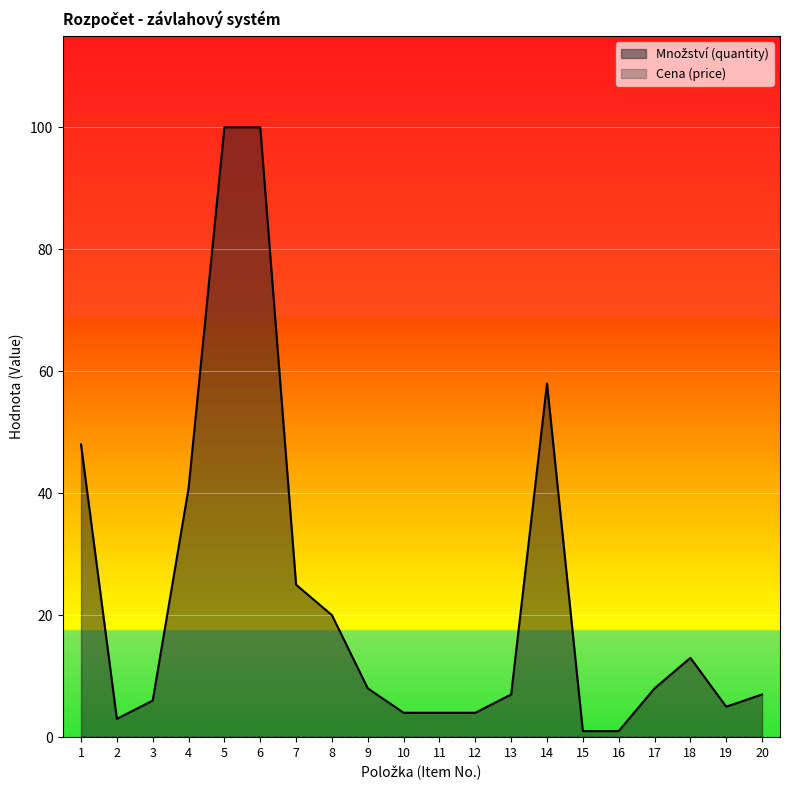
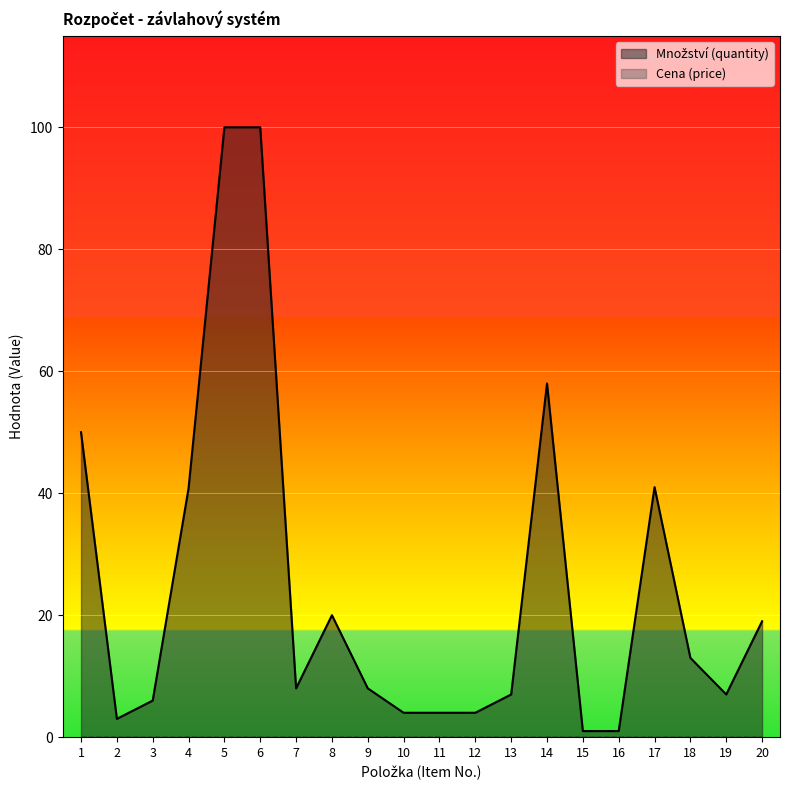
Množství (quantity), 1: 48 -> 50
Množství (quantity), 7: 25 -> 8
Množství (quantity), 17: 8 -> 41
Množství (quantity), 19: 5 -> 7
Množství (quantity), 20: 7 -> 19
